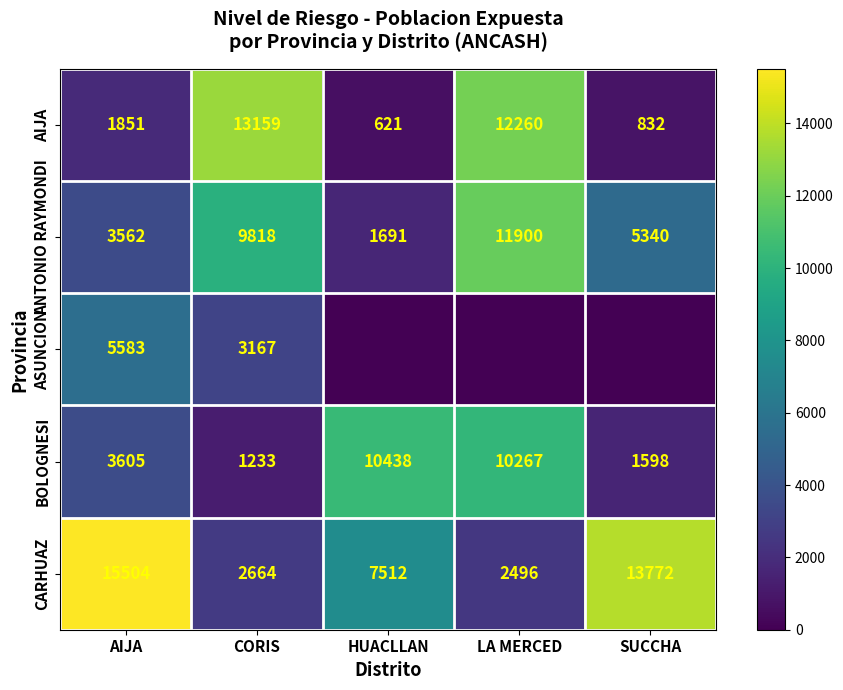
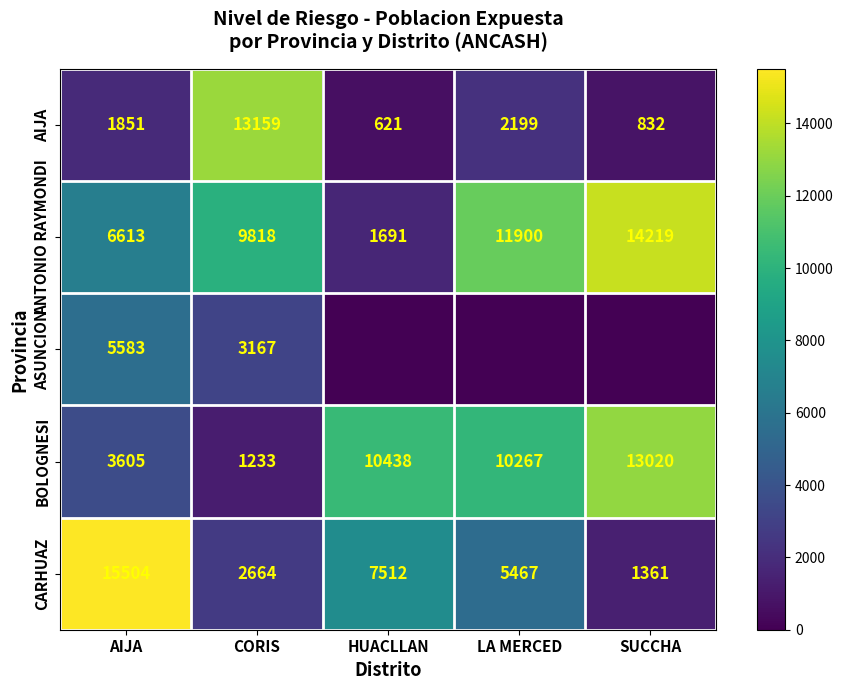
AIJA, LA MERCED: 12260 -> 2199
ANTONIO RAYMONDI, AIJA: 3562 -> 6613
ANTONIO RAYMONDI, SUCCHA: 5340 -> 14219
BOLOGNESI, SUCCHA: 1598 -> 13020
CARHUAZ, LA MERCED: 2496 -> 5467
CARHUAZ, SUCCHA: 13772 -> 1361
